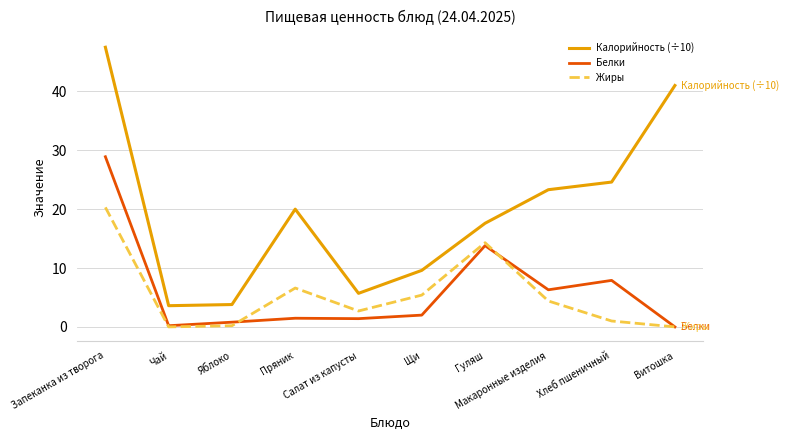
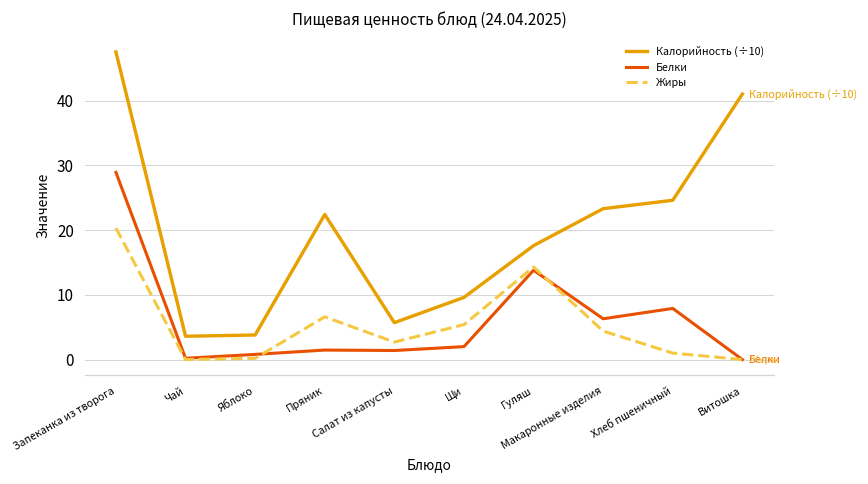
Калорийность (÷10), Пряник: 20 -> 22
